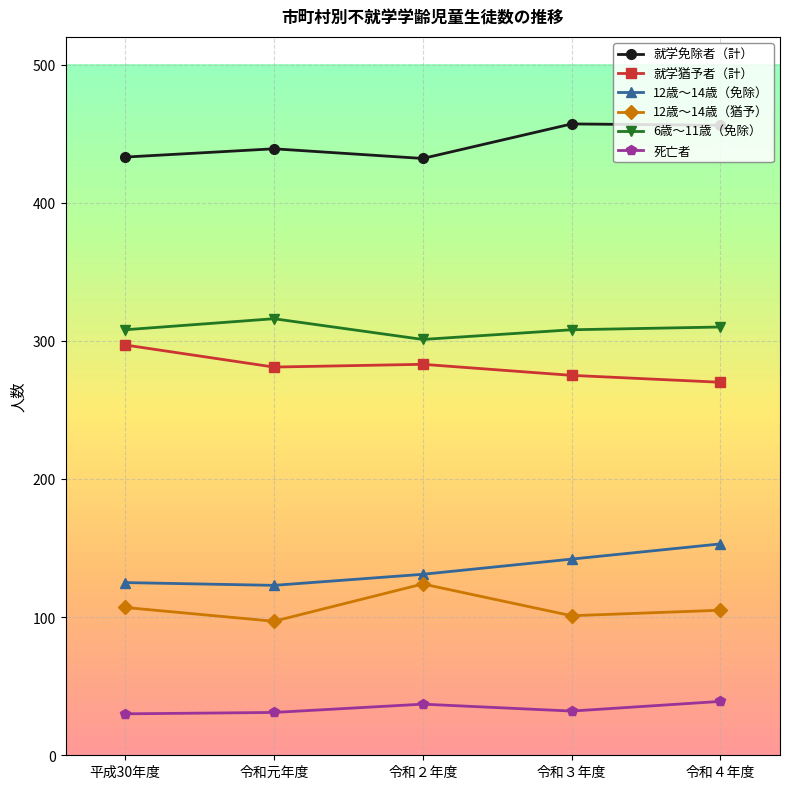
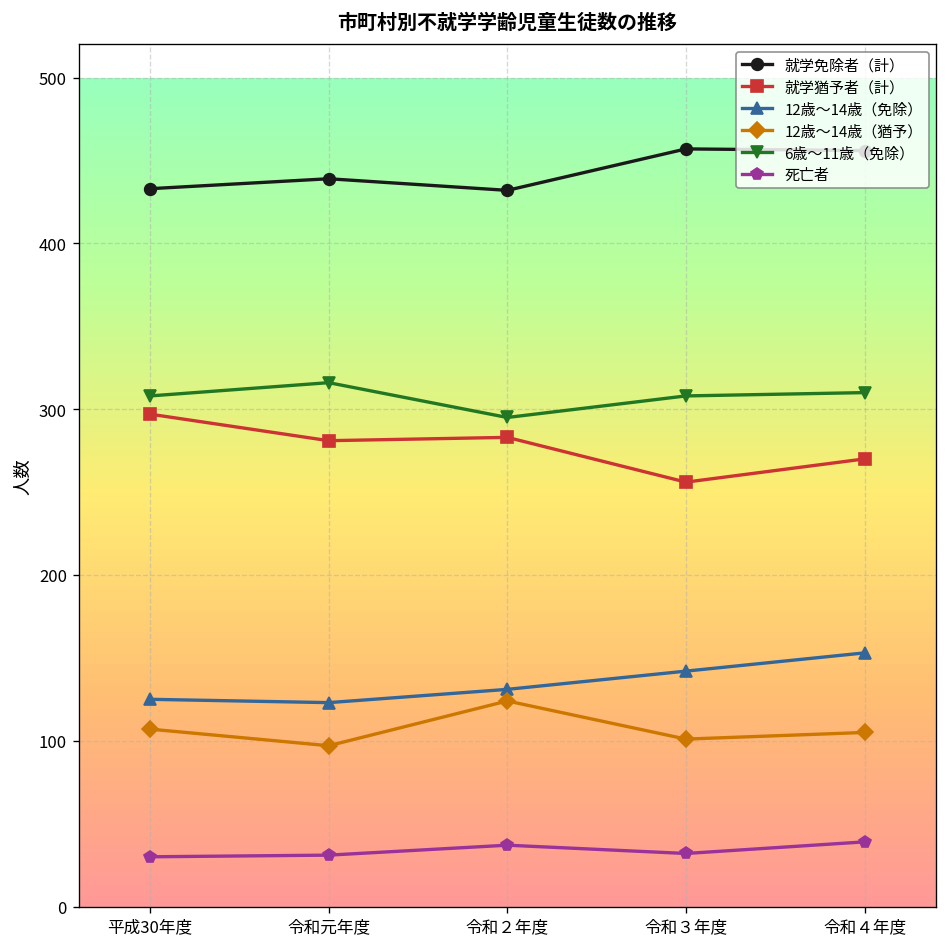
6歳～11歳（免除）, 令和２年度: 301 -> 295
就学猶予者（計）, 令和３年度: 275 -> 256
